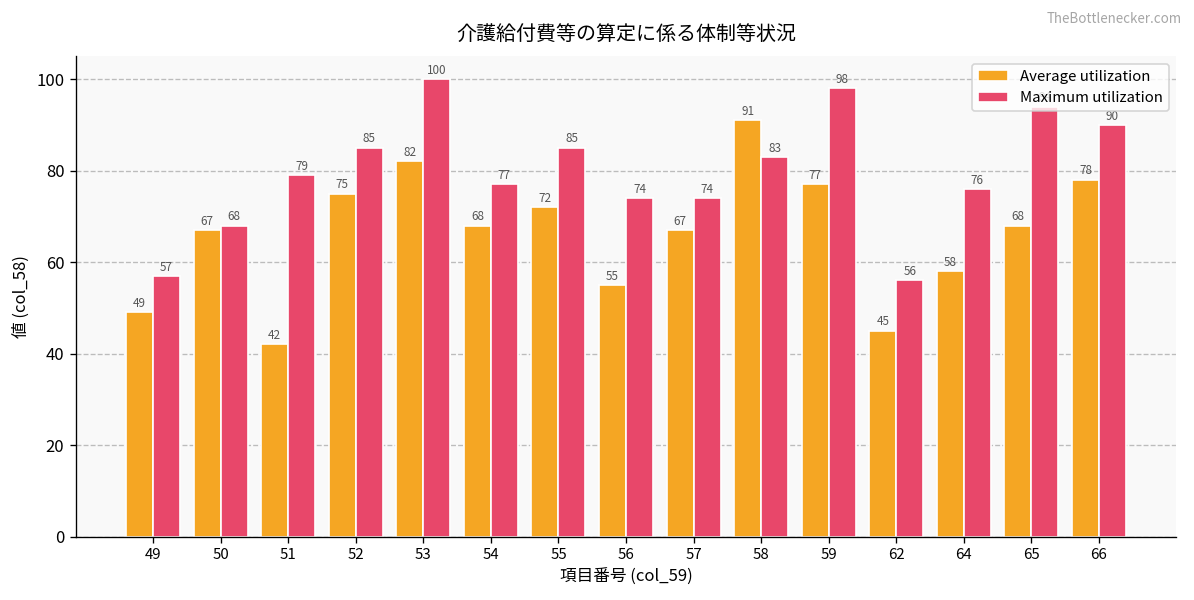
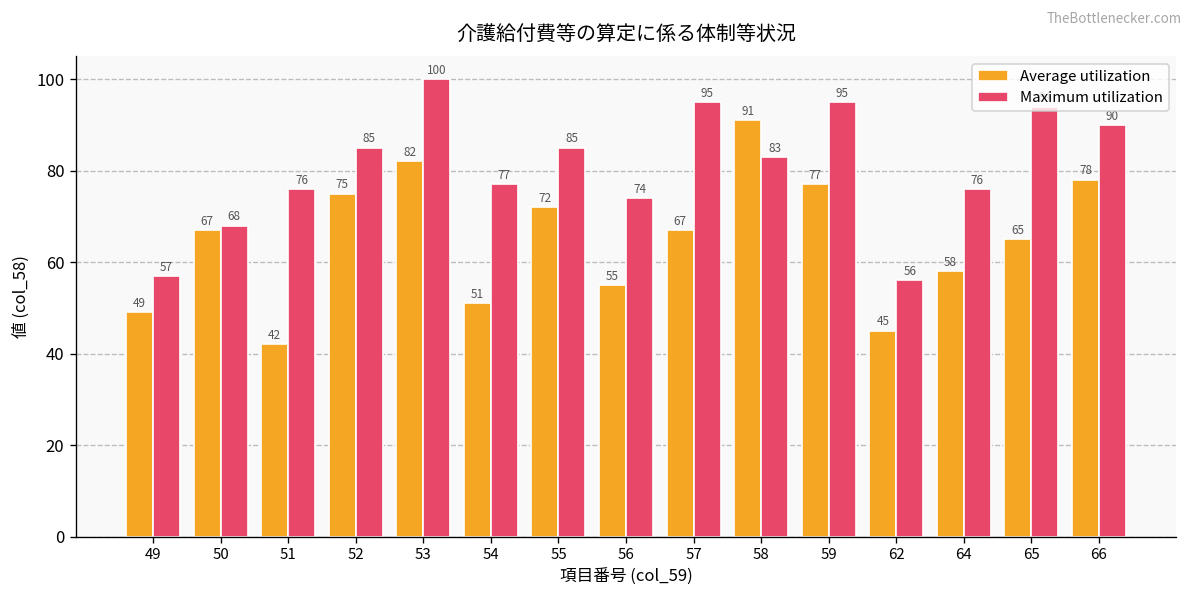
Maximum utilization, 51: 79 -> 76
Average utilization, 54: 68 -> 51
Maximum utilization, 57: 74 -> 95
Maximum utilization, 59: 98 -> 95
Average utilization, 65: 68 -> 65
